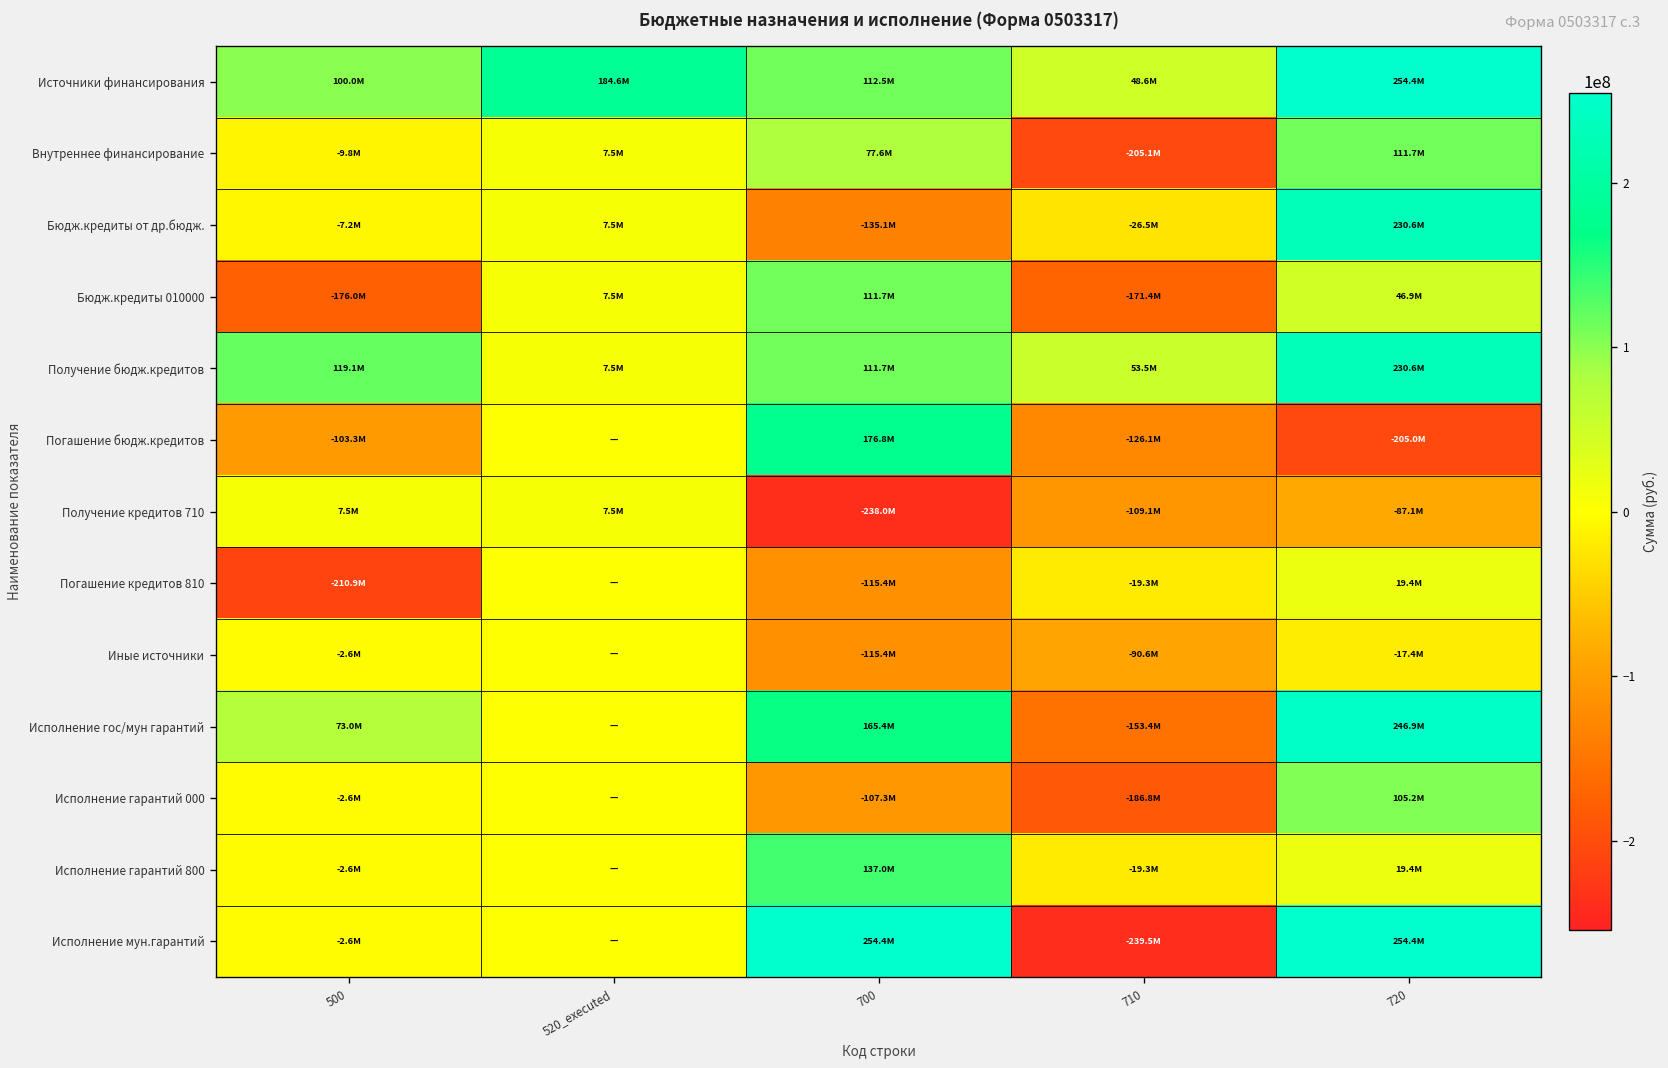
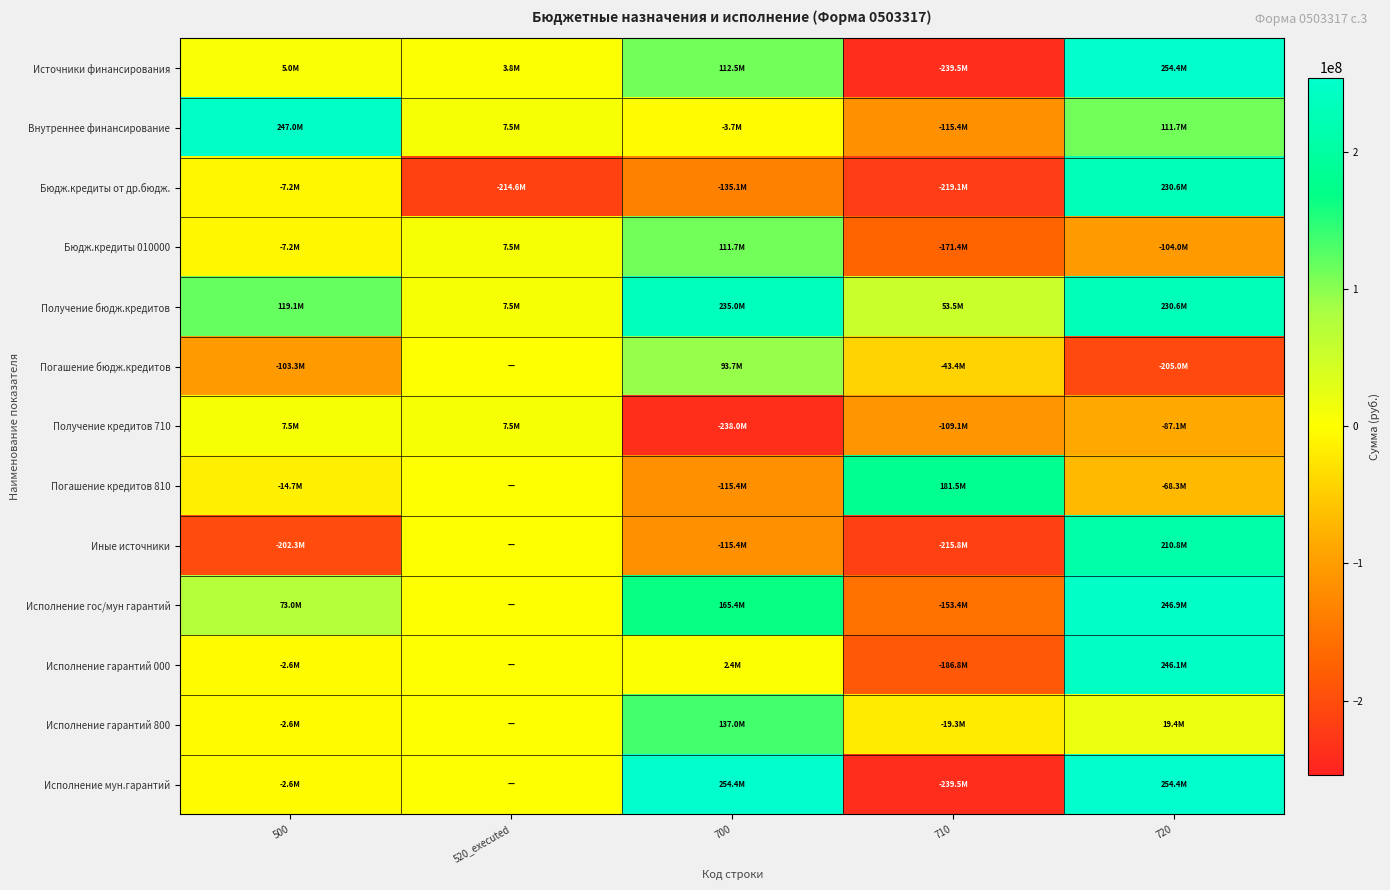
Источники финансирования, 500: 100.0M -> 5.0M
Источники финансирования, 520_executed: 184.6M -> 3.8M
Источники финансирования, 710: 48.6M -> -239.5M
Внутреннее финансирование, 500: -9.8M -> 247.0M
Внутреннее финансирование, 700: 77.6M -> -3.7M
Внутреннее финансирование, 710: -205.1M -> -115.4M
Бюдж.кредиты от др.бюдж., 520_executed: 7.5M -> -214.6M
Бюдж.кредиты от др.бюдж., 710: -26.5M -> -219.1M
Бюдж.кредиты 010000, 500: -176.0M -> -7.2M
Бюдж.кредиты 010000, 720: 46.9M -> -104.0M
Получение бюдж.кредитов, 700: 111.7M -> 235.0M
Погашение бюдж.кредитов, 700: 176.8M -> 93.7M
Погашение бюдж.кредитов, 710: -126.1M -> -43.4M
Погашение кредитов 810, 500: -210.9M -> -14.7M
Погашение кредитов 810, 710: -19.3M -> 181.5M
Погашение кредитов 810, 720: 19.4M -> -68.3M
Иные источники, 500: -2.6M -> -202.3M
Иные источники, 710: -90.6M -> -215.8M
Иные источники, 720: -17.4M -> 210.8M
Исполнение гарантий 000, 700: -107.3M -> 2.4M
Исполнение гарантий 000, 720: 105.2M -> 246.1M
